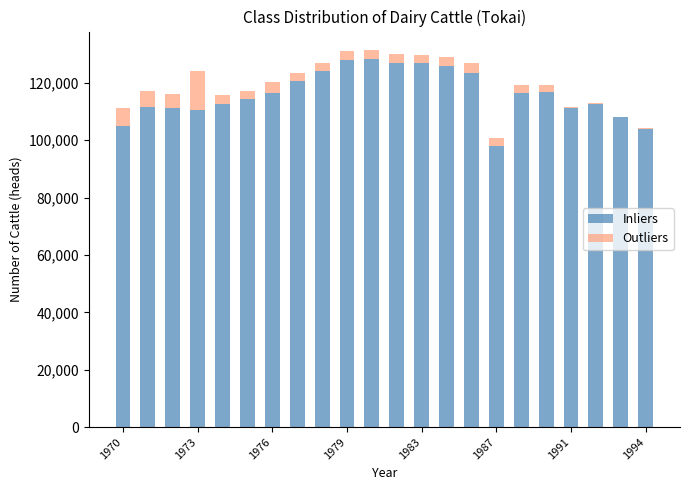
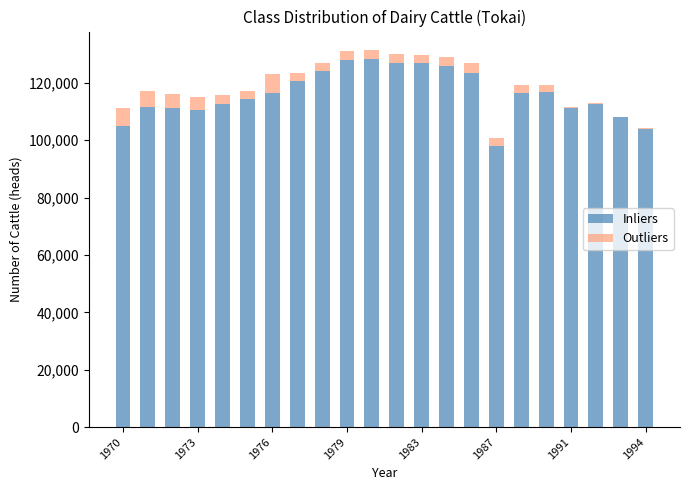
Outliers, 1973: 13,000 -> 4,000
Outliers, 1976: 4,000 -> 7,000
